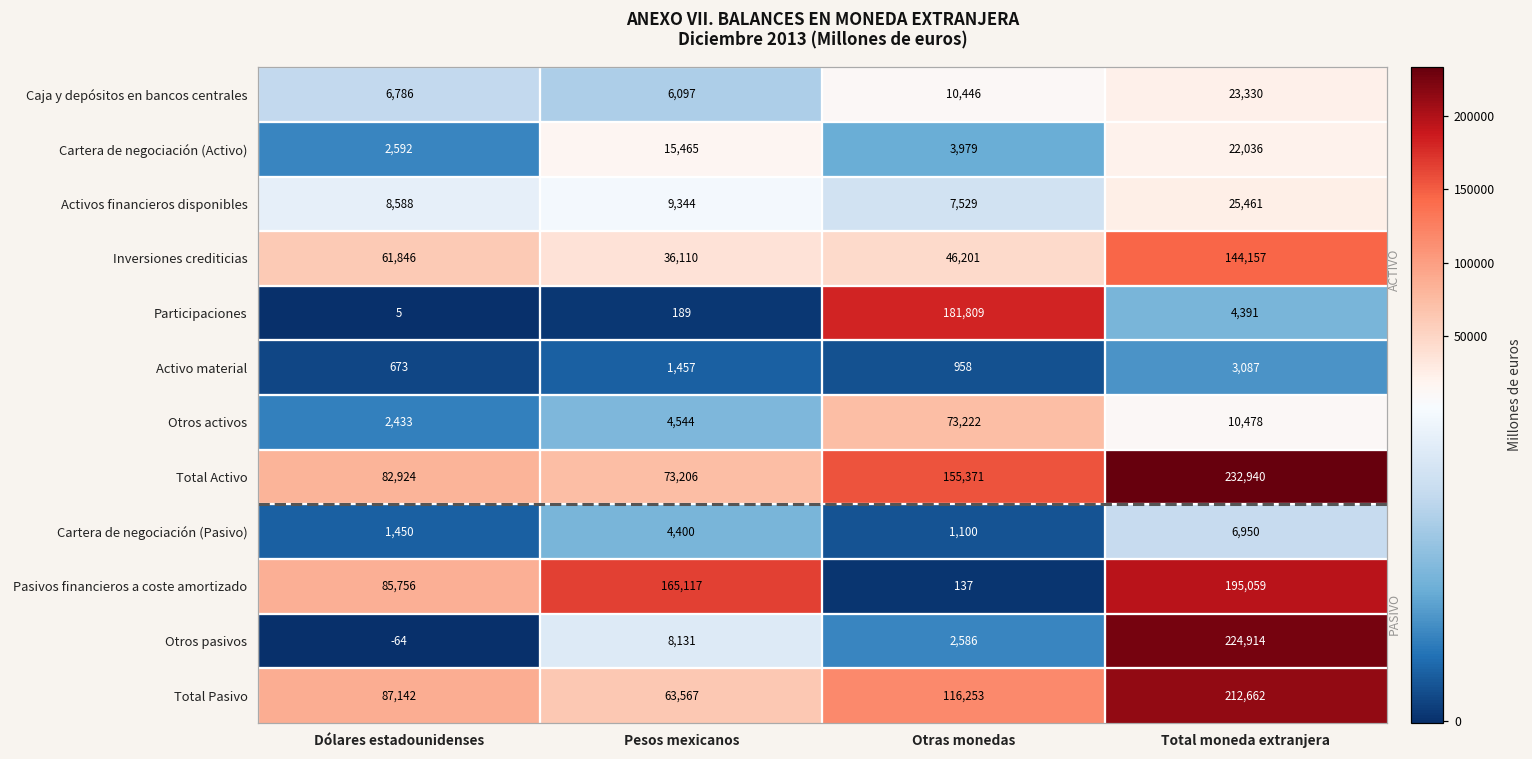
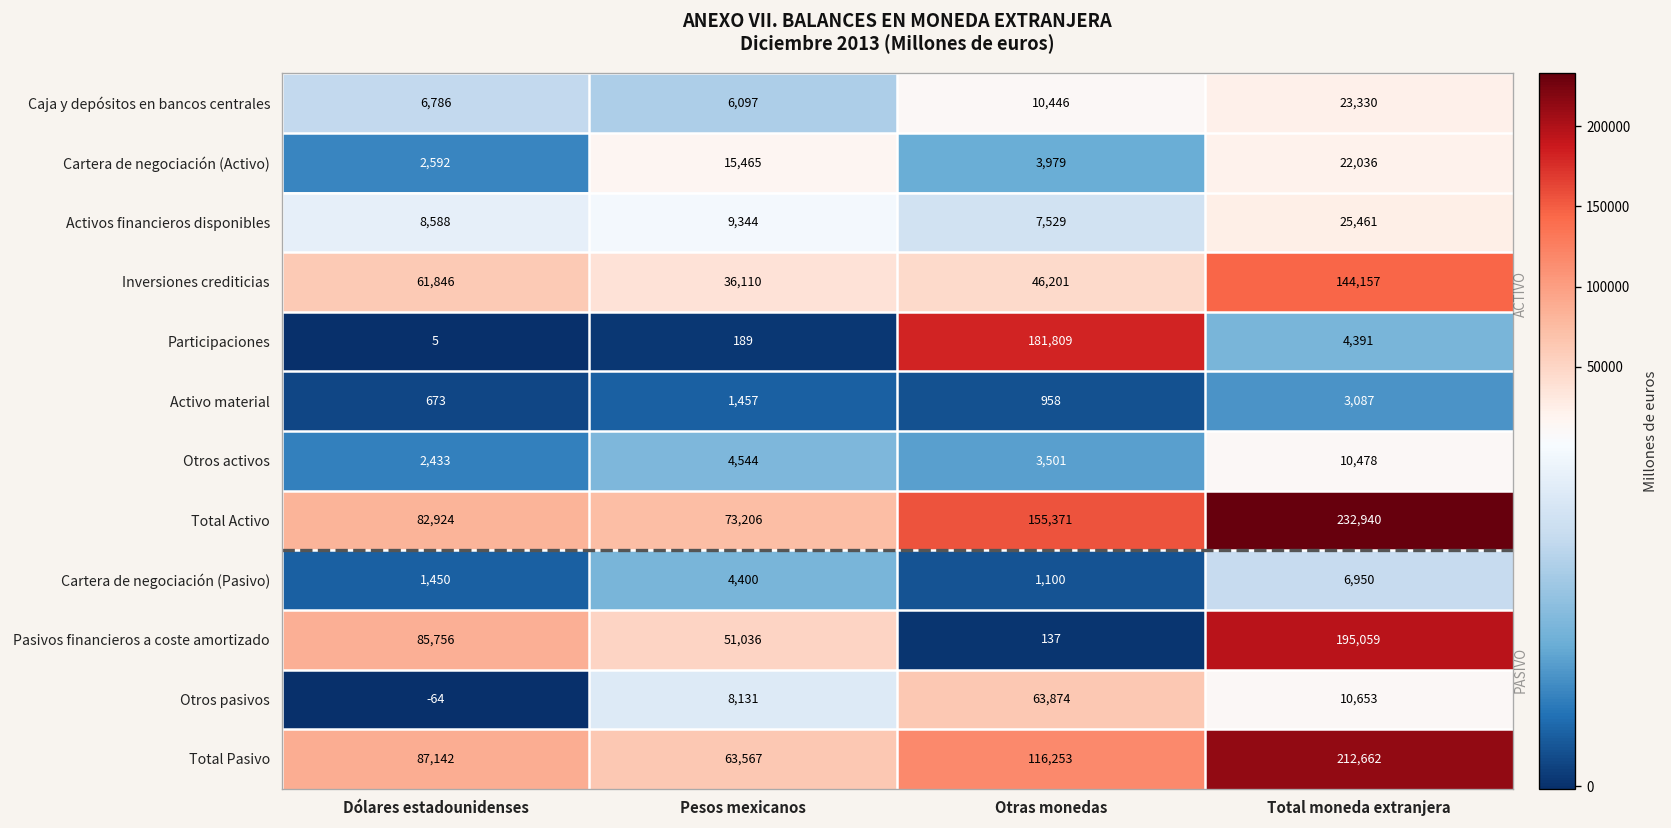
Otros activos, Otras monedas: 73,222 -> 3,501
Pasivos financieros a coste amortizado, Pesos mexicanos: 165,117 -> 51,036
Otros pasivos, Otras monedas: 2,586 -> 63,874
Otros pasivos, Total moneda extranjera: 224,914 -> 10,653
